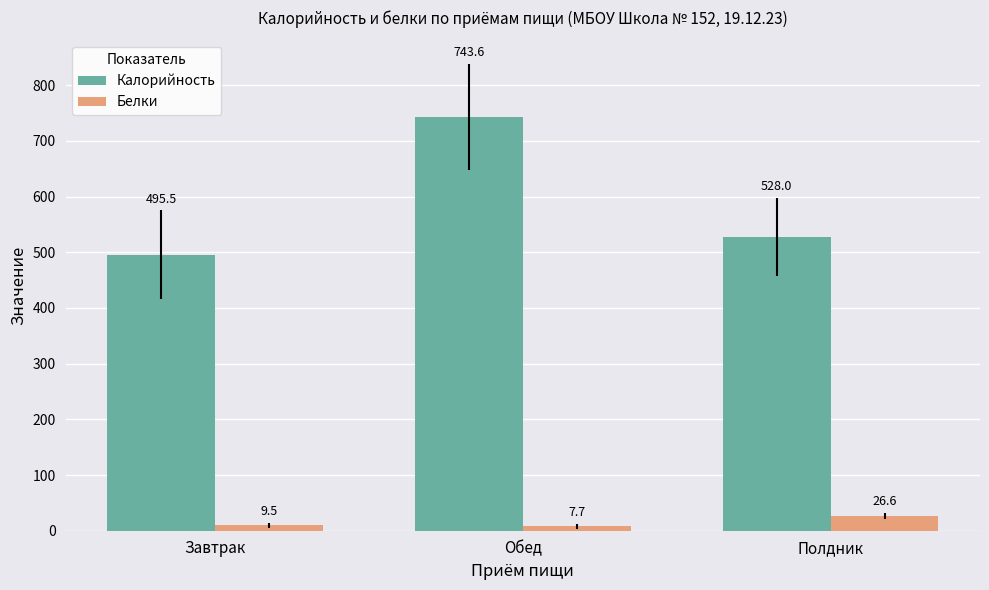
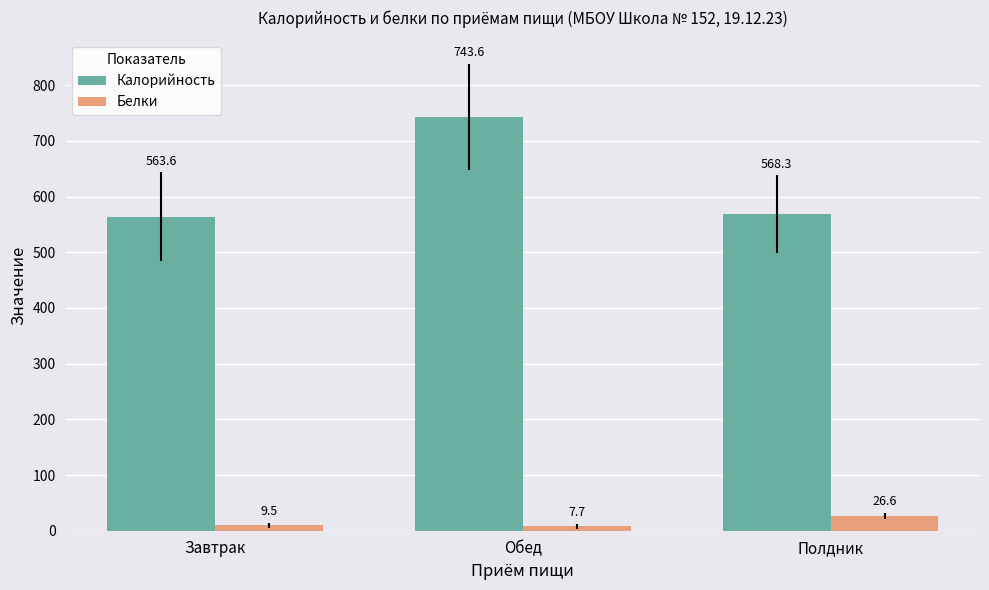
Калорийность, Завтрак: 495.5 -> 563.6
Калорийность, Полдник: 528.0 -> 568.3
